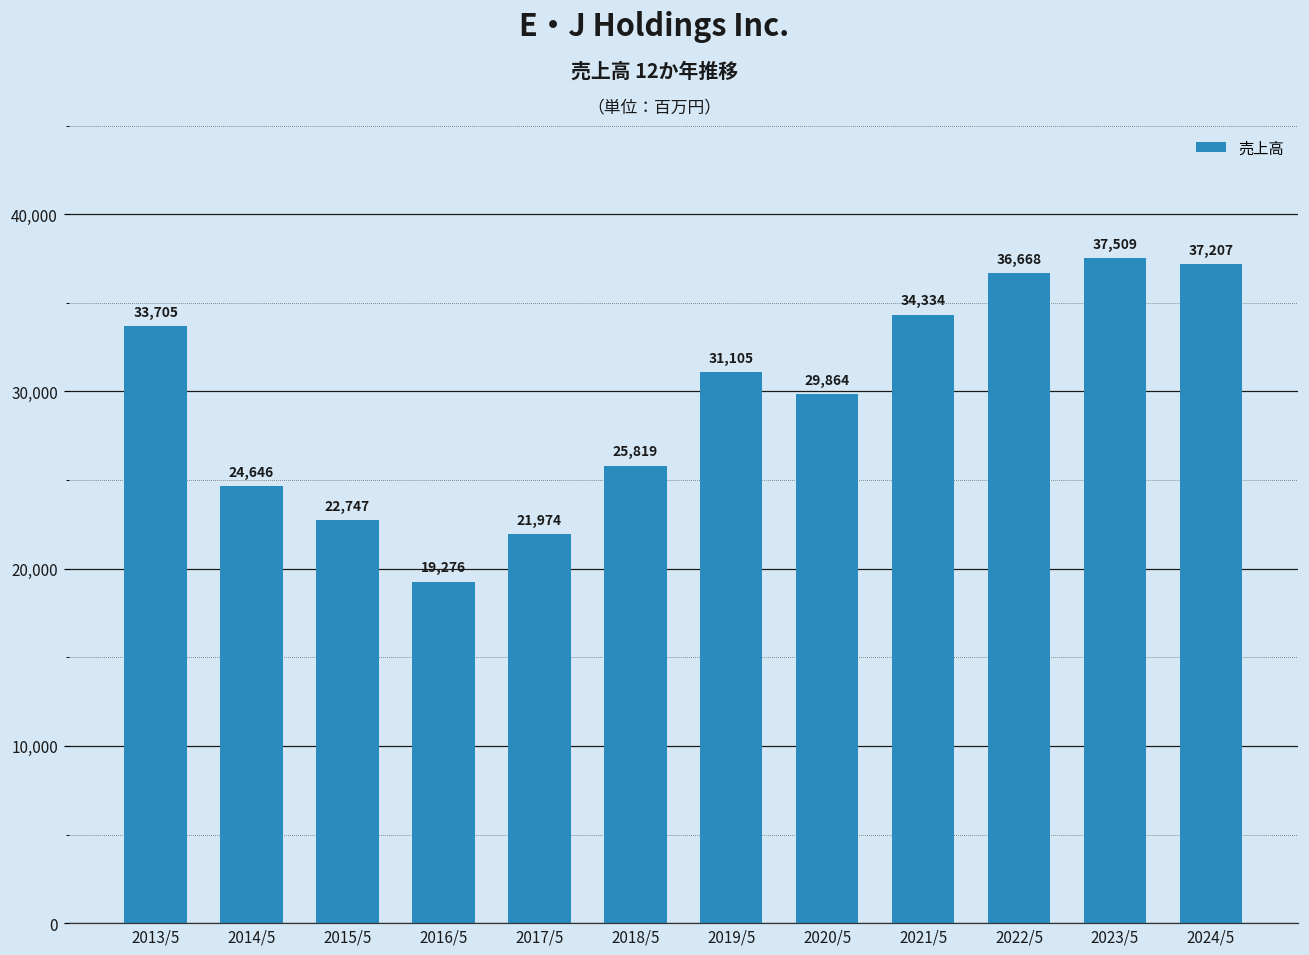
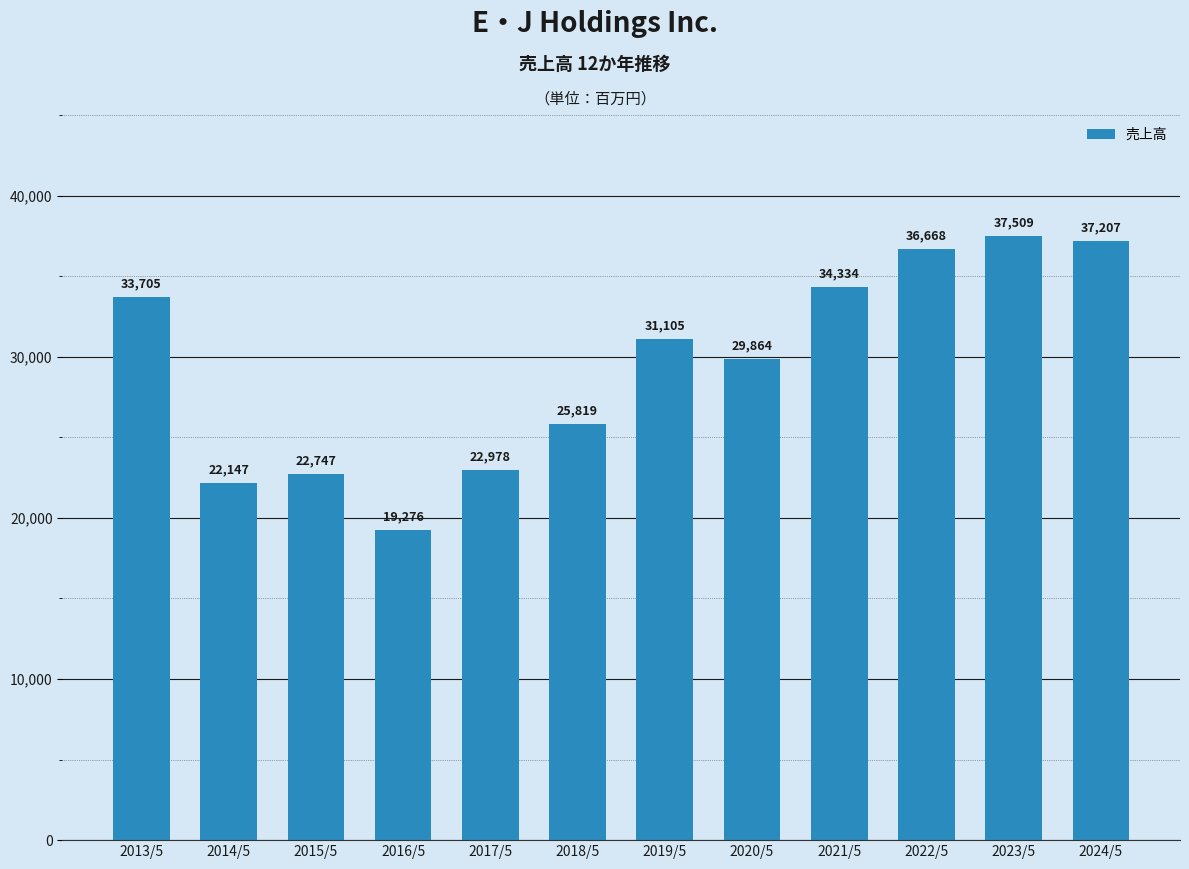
2014/5: 24,646 -> 22,147
2017/5: 21,974 -> 22,978
